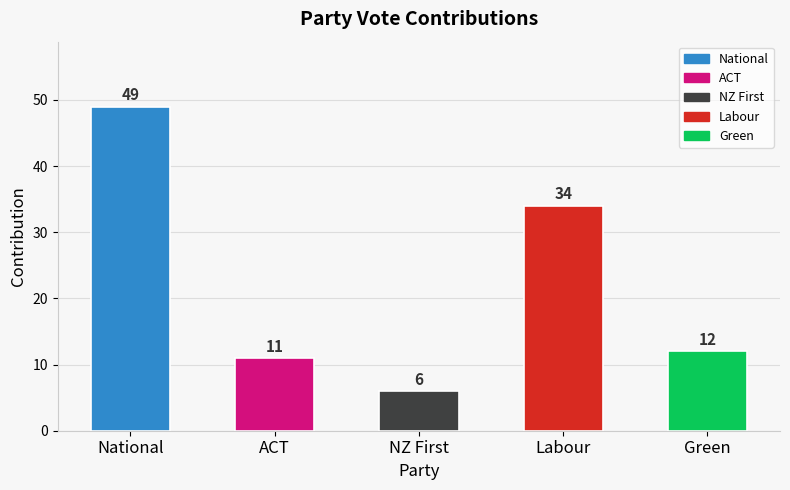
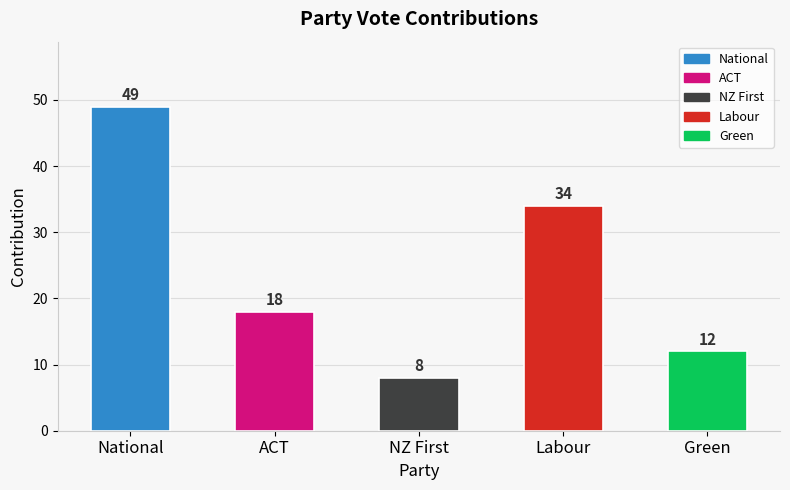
ACT: 11 -> 18
NZ First: 6 -> 8
